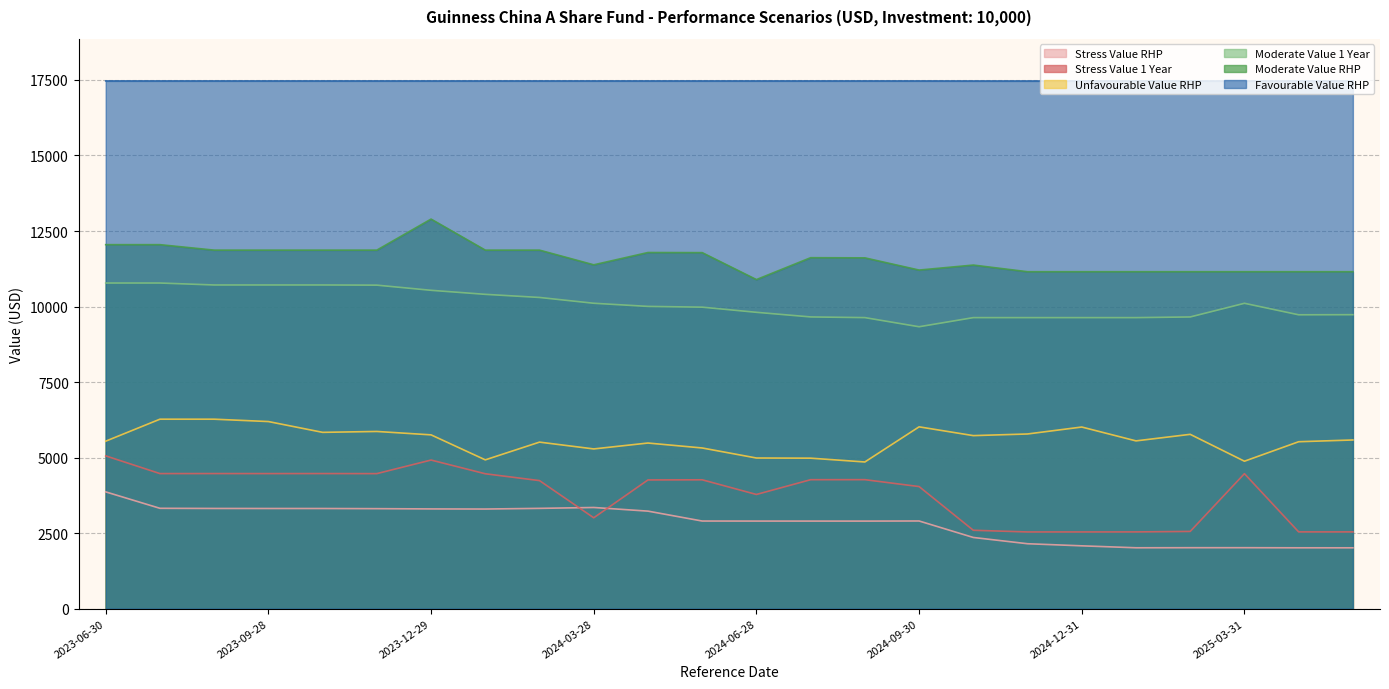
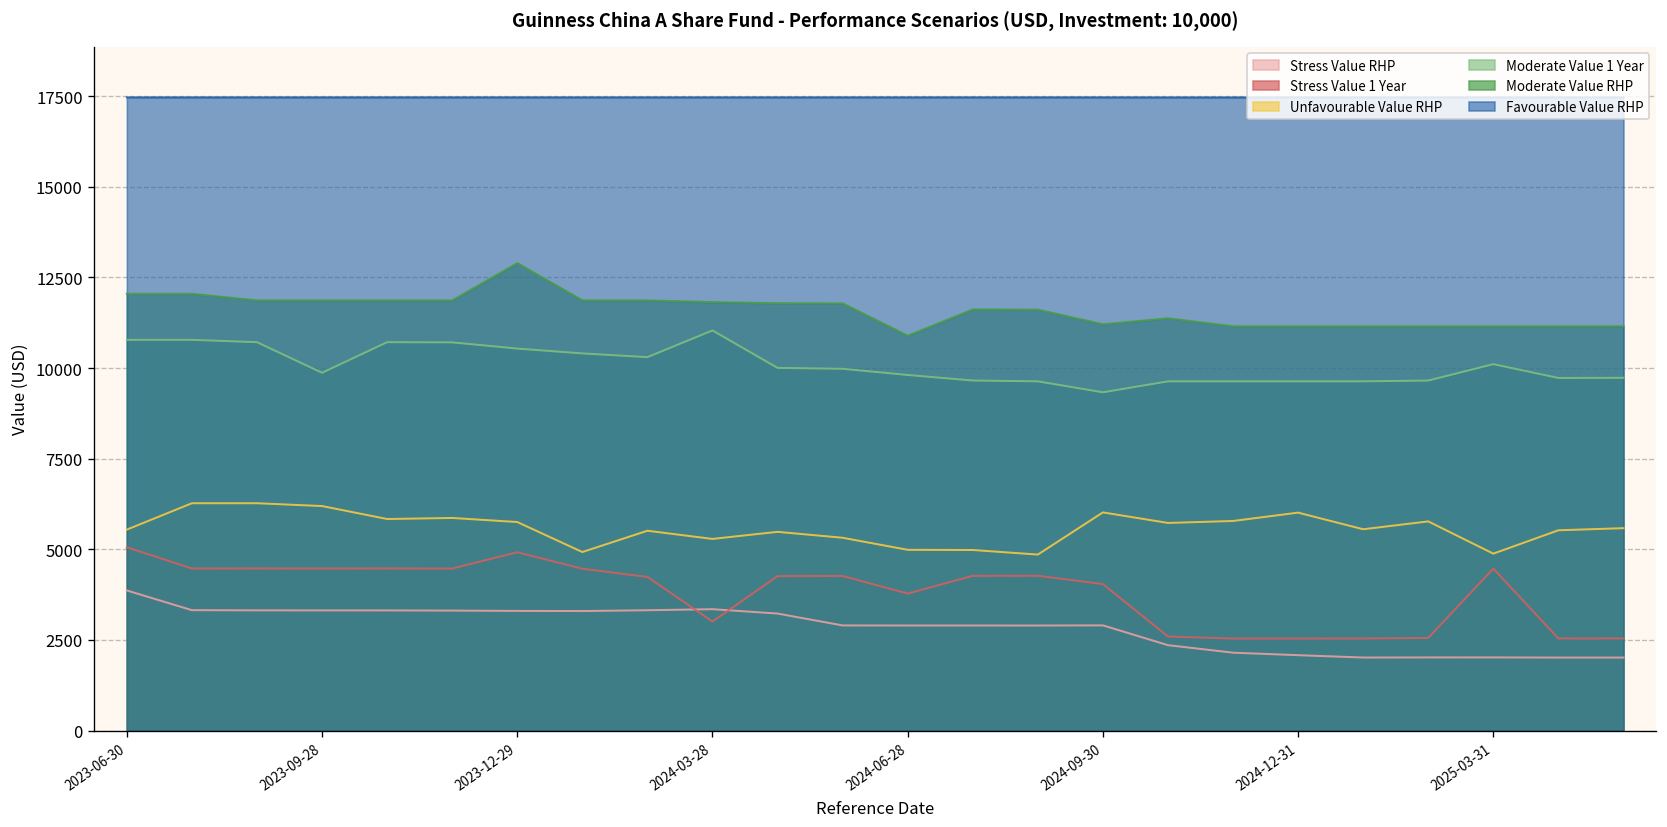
Moderate Value 1 Year, 2023-09-28: 10700 -> 9900
Moderate Value 1 Year, 2024-03-28: 10100 -> 11000
Moderate Value RHP, 2024-03-28: 11400 -> 11800
